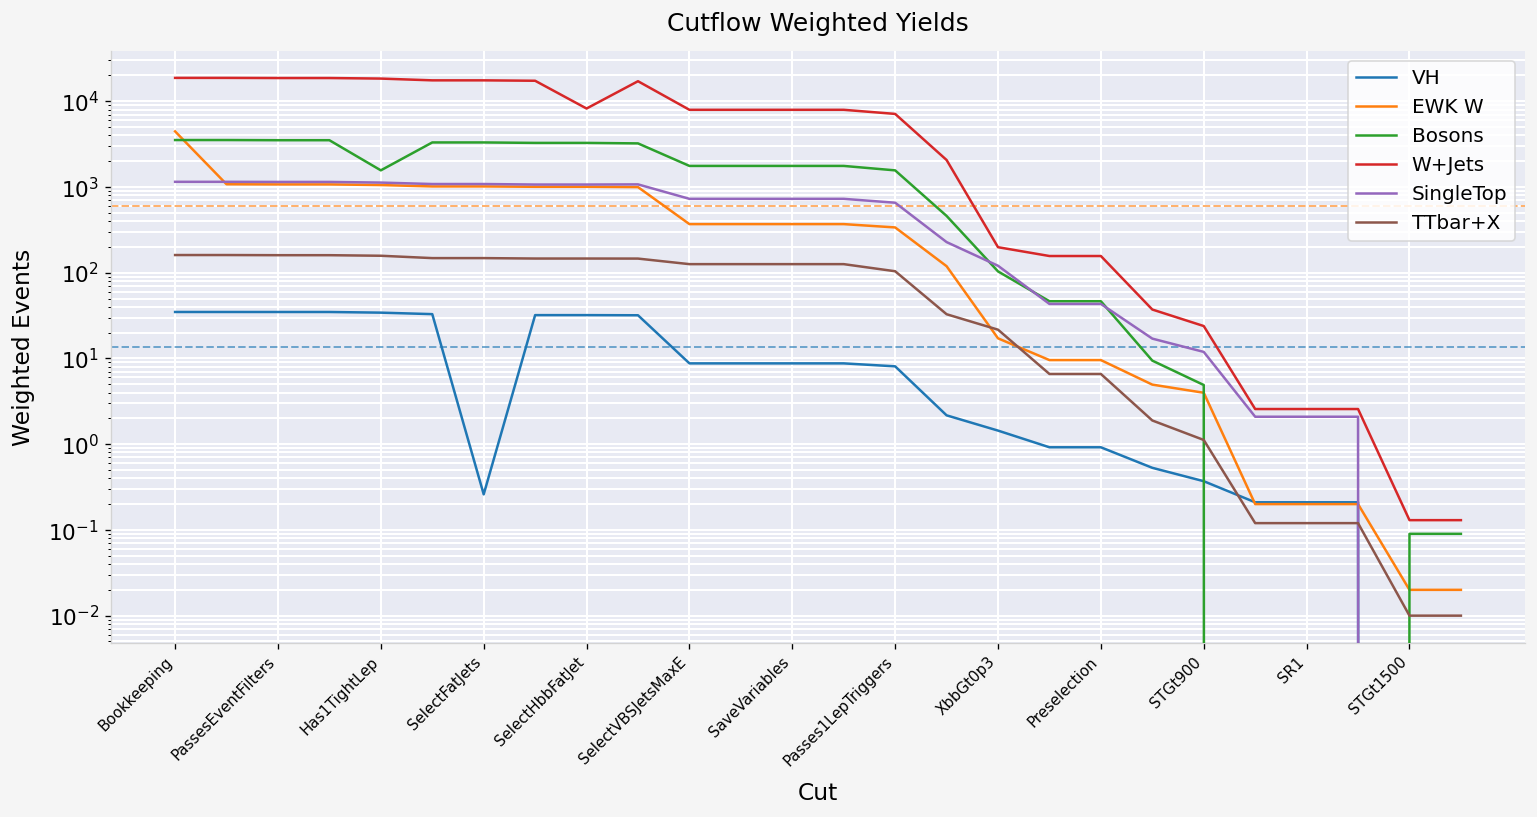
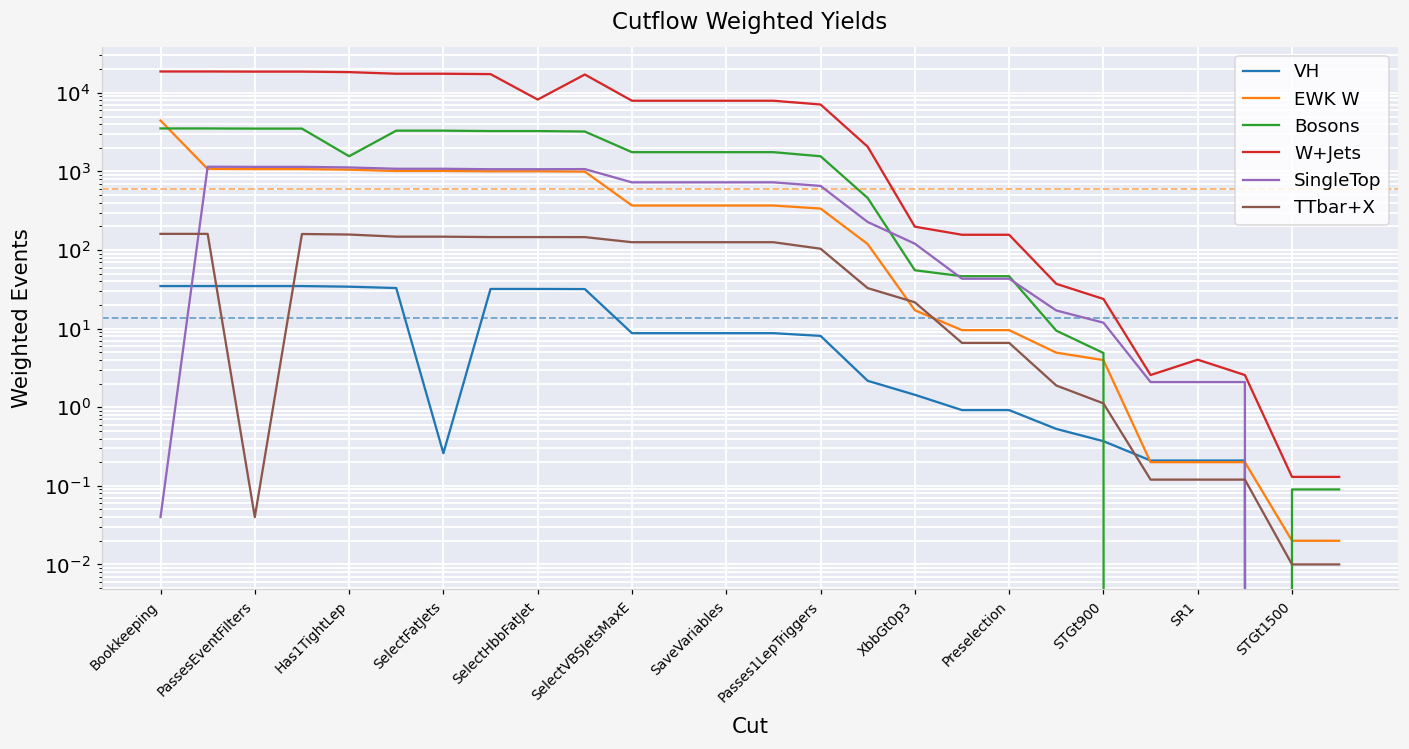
SingleTop, Bookkeeping: 1100 -> 0.04
TTbar+X, PassesEventFilters: 160 -> 0.04
Bosons, XbbGt0p3: 100 -> 60
W+Jets, SR1: 2.6 -> 4
